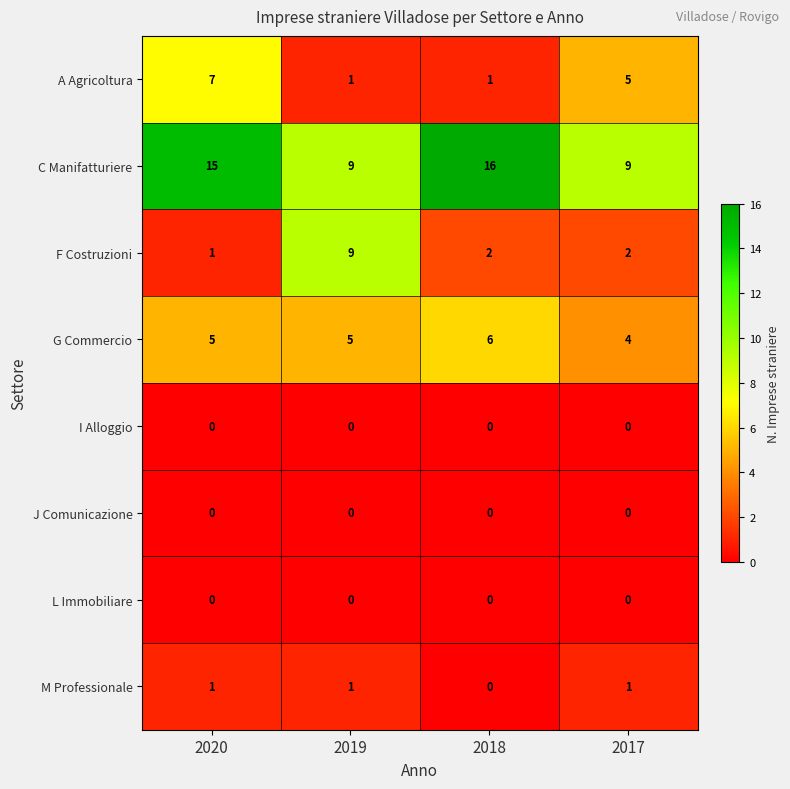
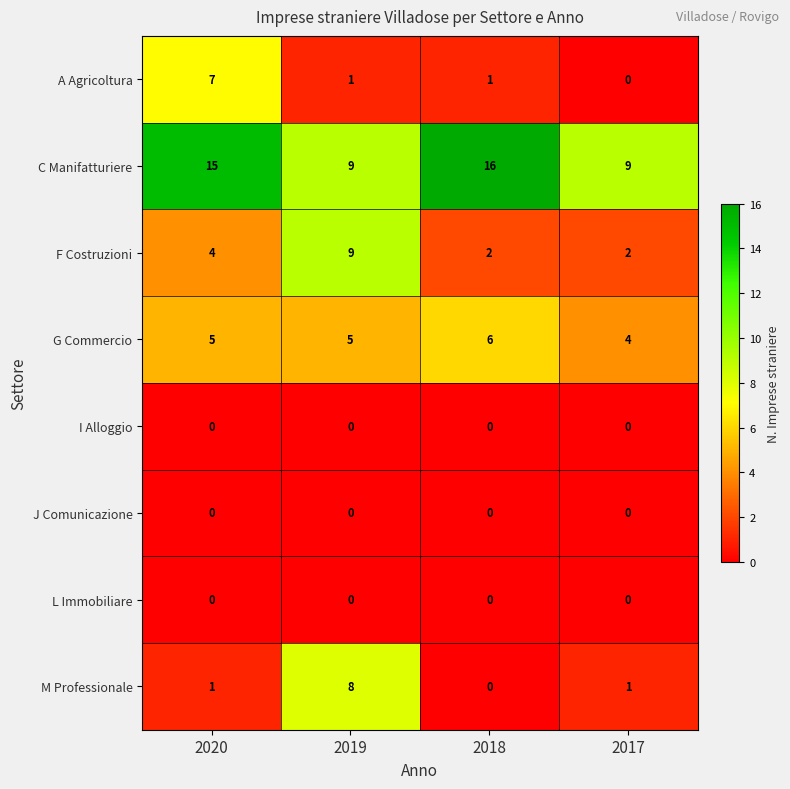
A Agricoltura, 2017: 5 -> 0
F Costruzioni, 2020: 1 -> 4
M Professionale, 2019: 1 -> 8
